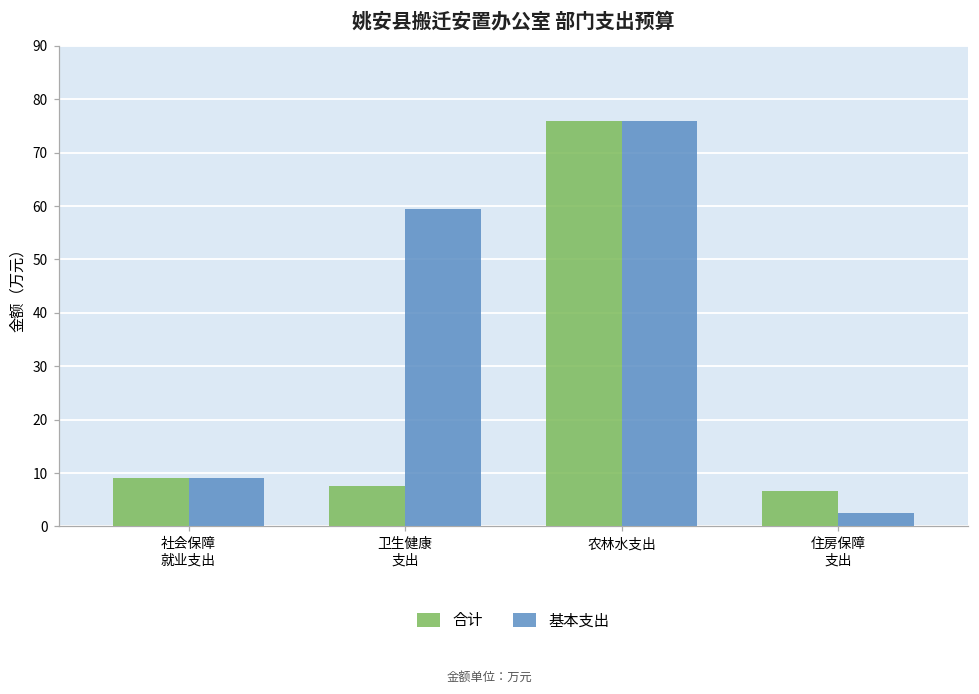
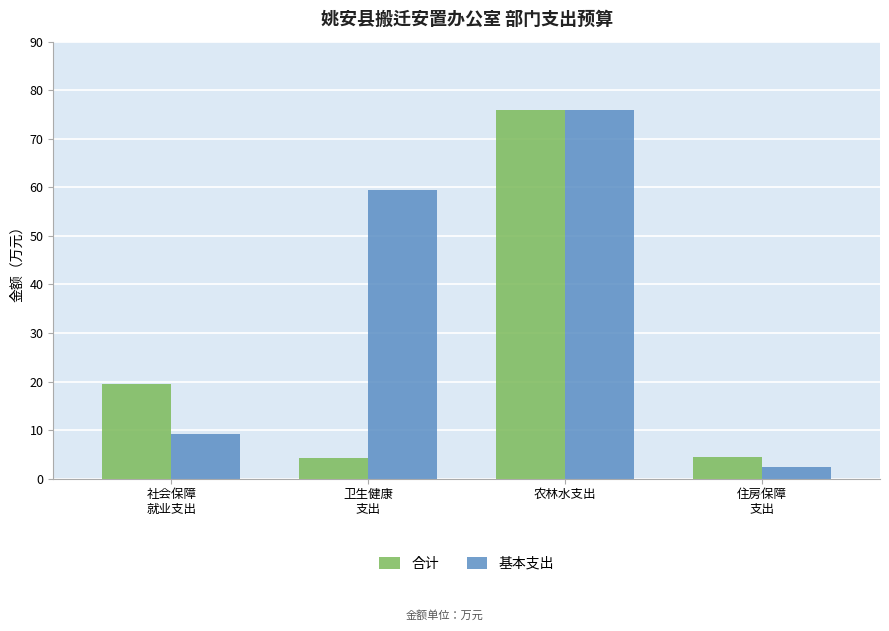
合计, 社会保障 就业支出: 9 -> 19
合计, 卫生健康 支出: 8 -> 4
合计, 住房保障 支出: 7 -> 4
